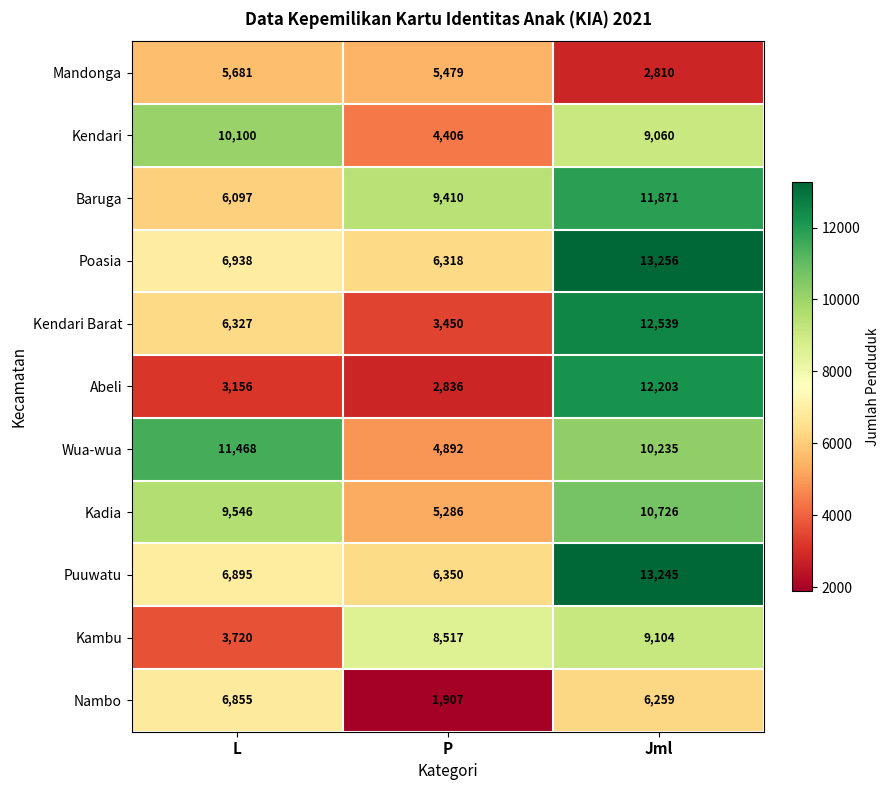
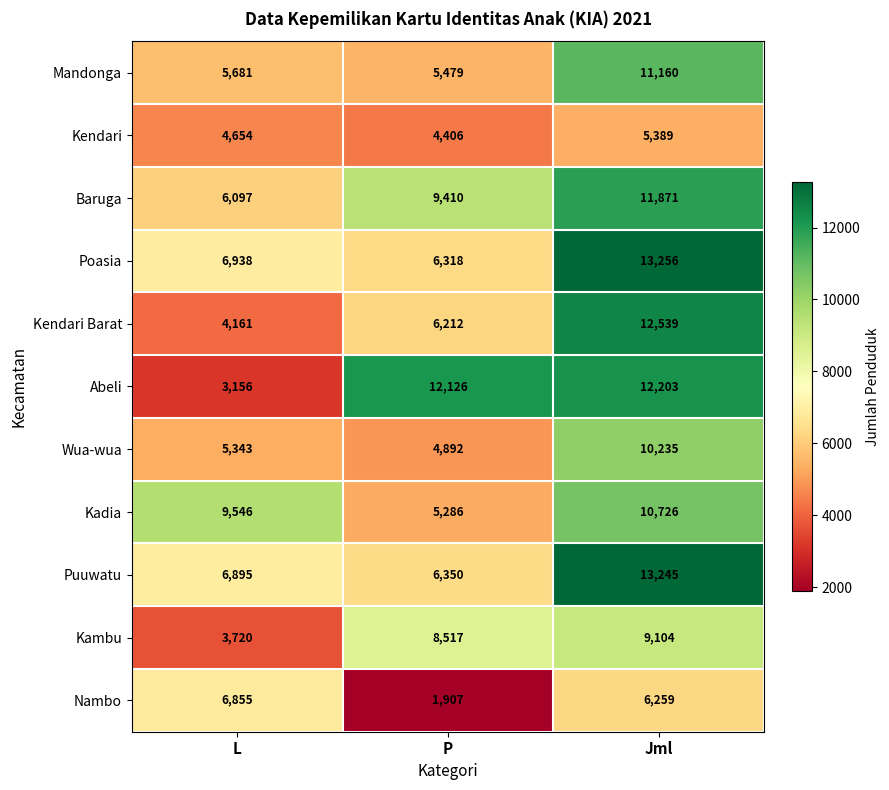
Mandonga, Jml: 2,810 -> 11,160
Kendari, L: 10,100 -> 4,654
Kendari, Jml: 9,060 -> 5,389
Kendari Barat, L: 6,327 -> 4,161
Kendari Barat, P: 3,450 -> 6,212
Abeli, P: 2,836 -> 12,126
Wua-wua, L: 11,468 -> 5,343
